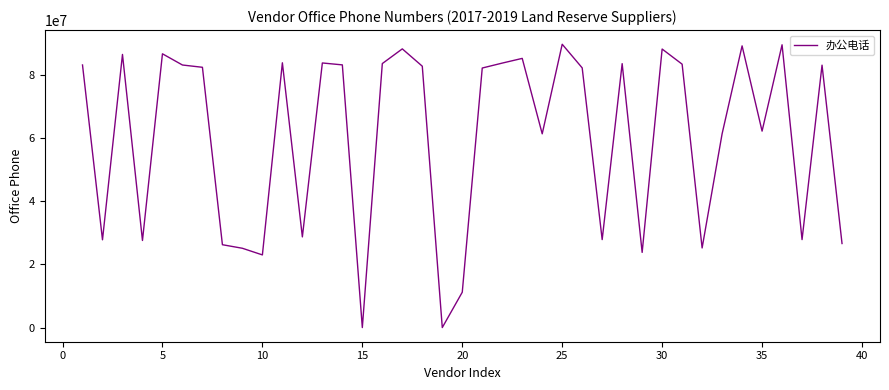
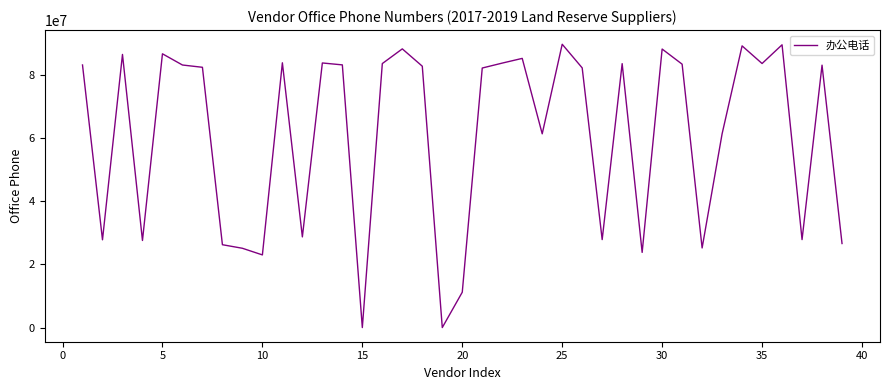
35: 62000000 -> 84000000
